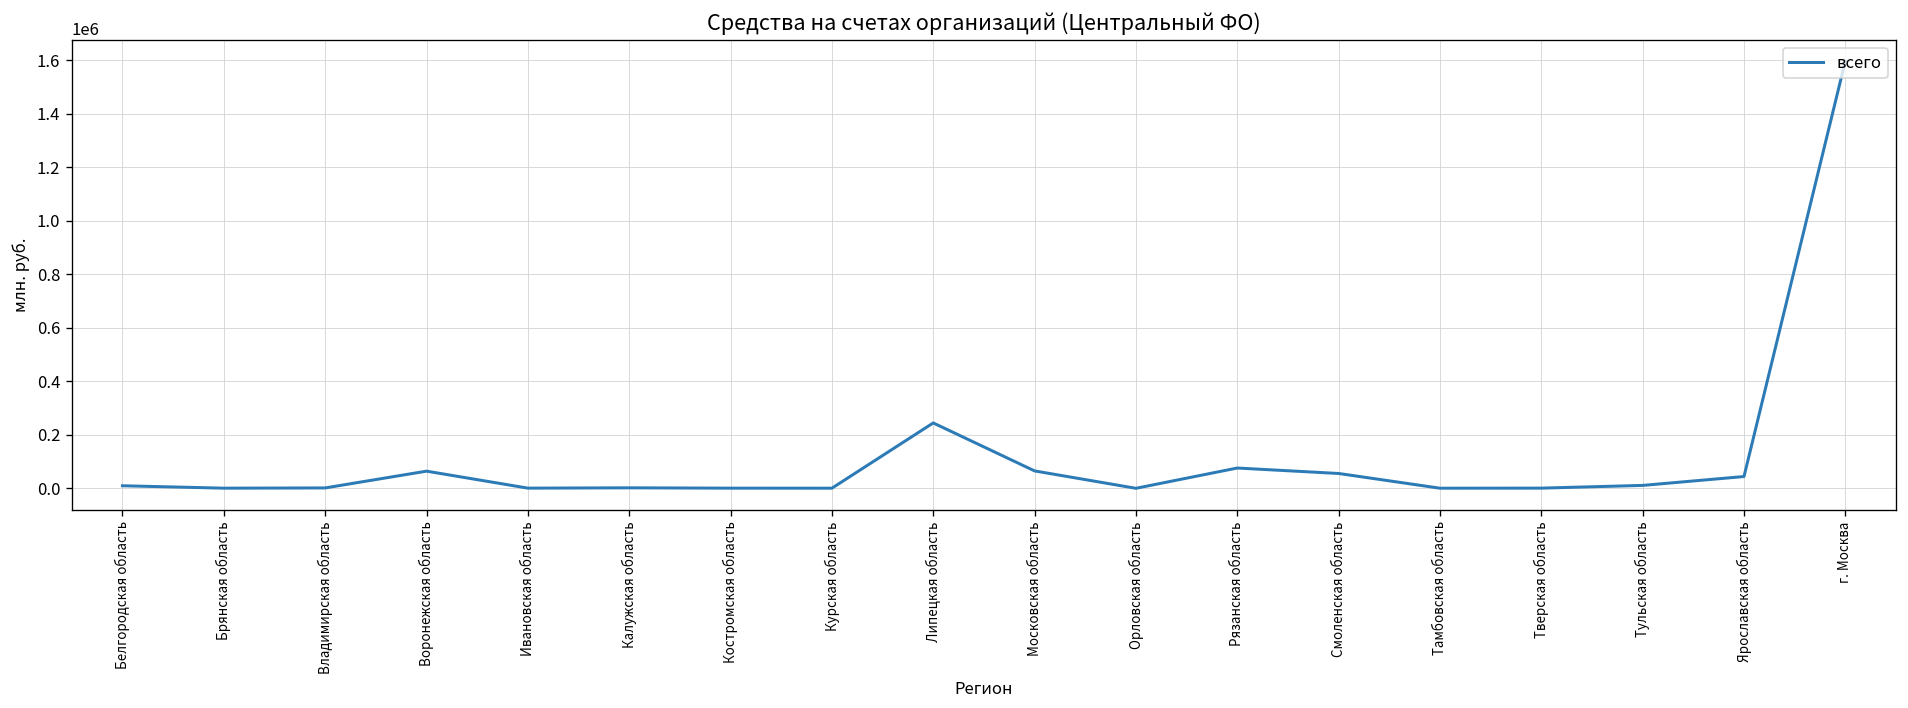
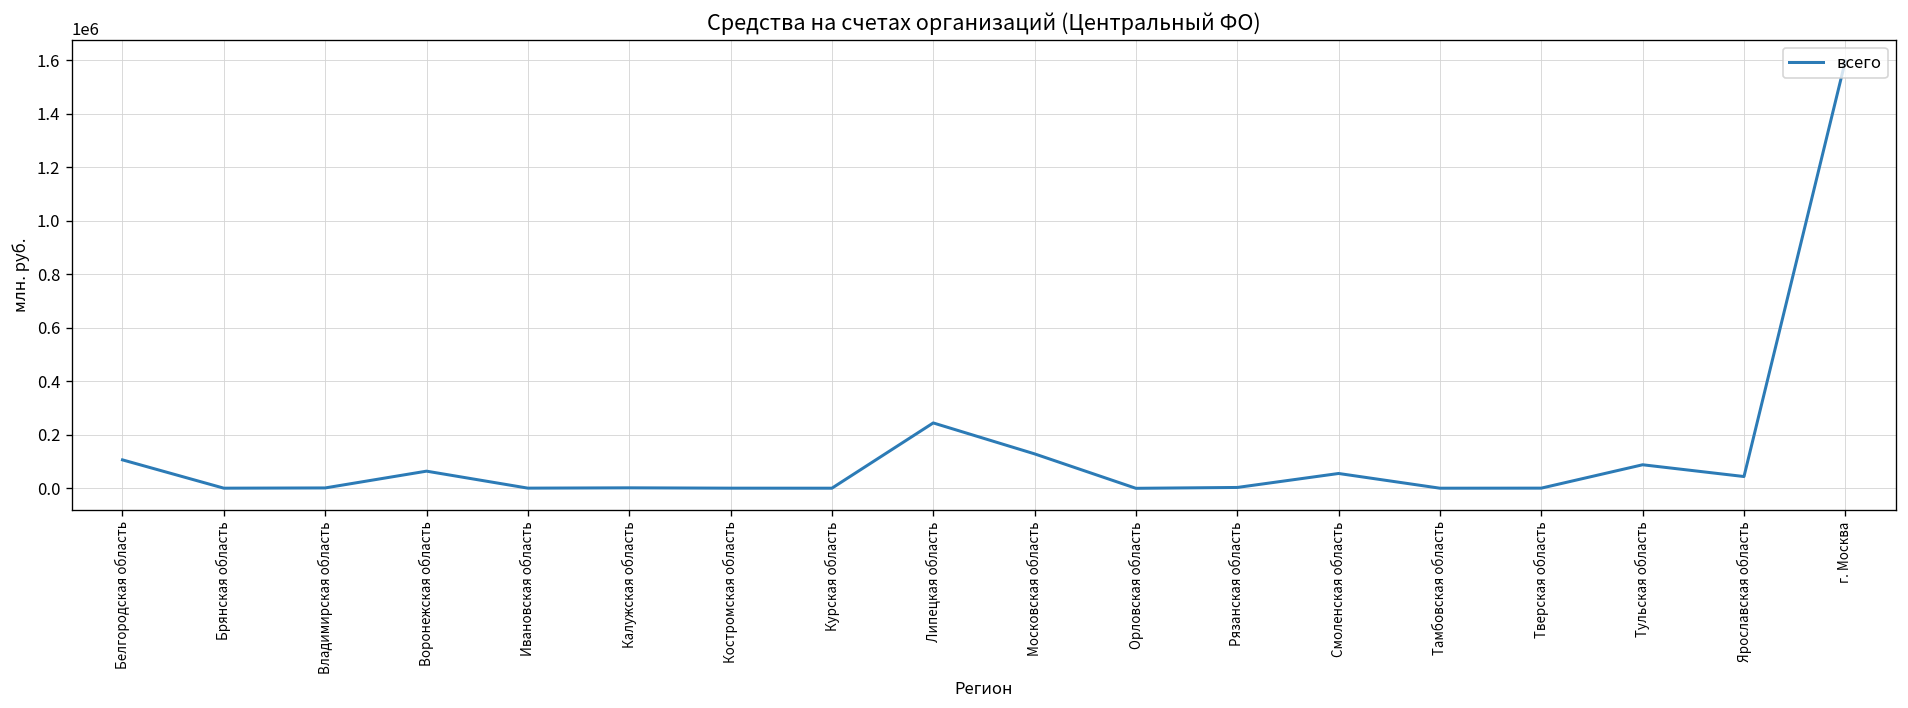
Белгородская область: 10000 -> 110000
Московская область: 70000 -> 130000
Рязанская область: 80000 -> 0
Тульская область: 10000 -> 90000
